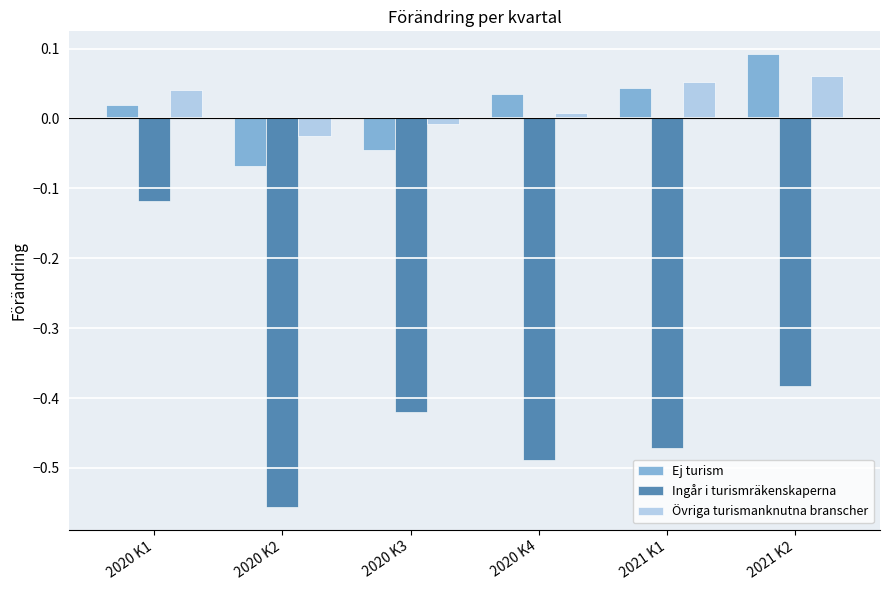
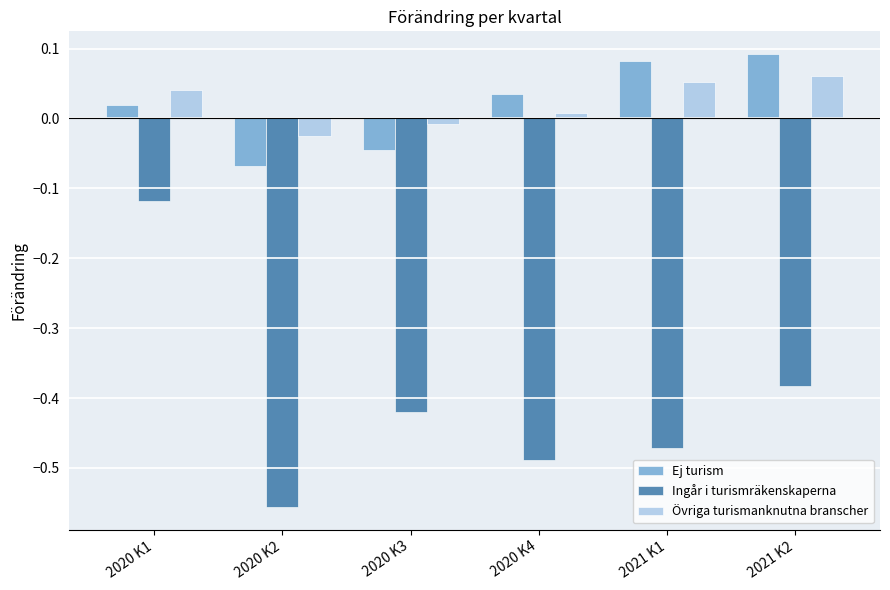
Ej turism, 2021 K1: 0.04 -> 0.08
